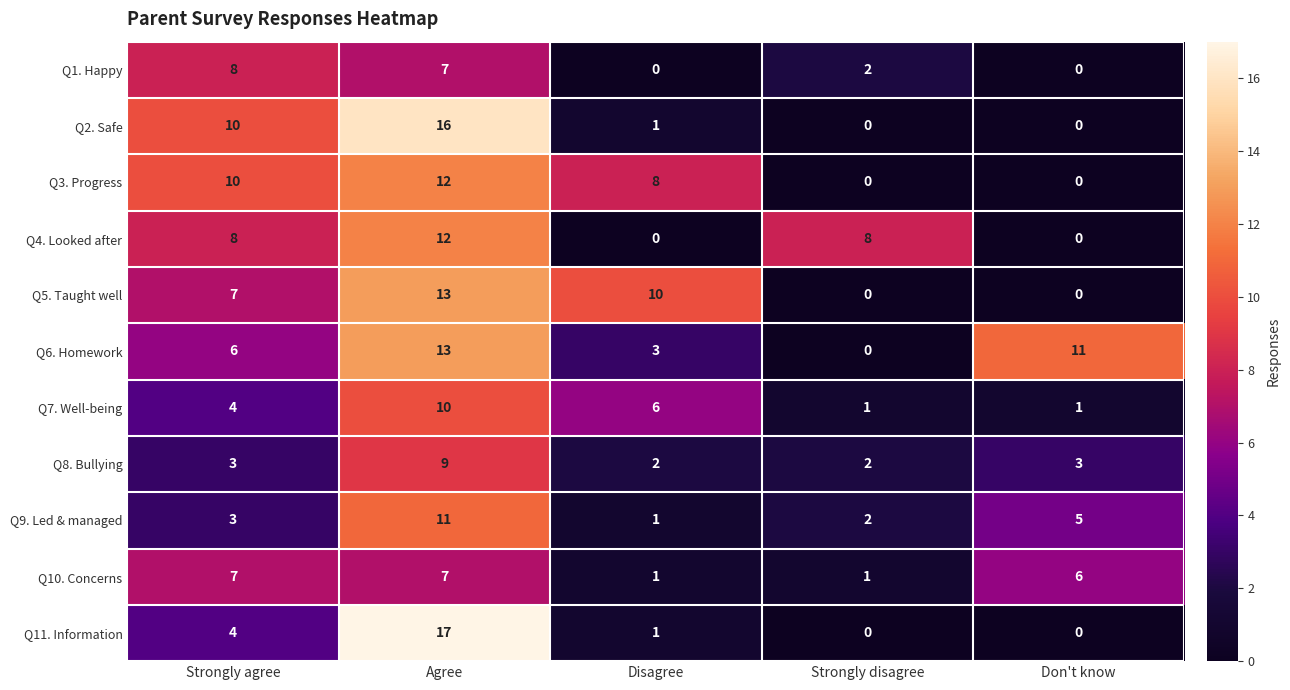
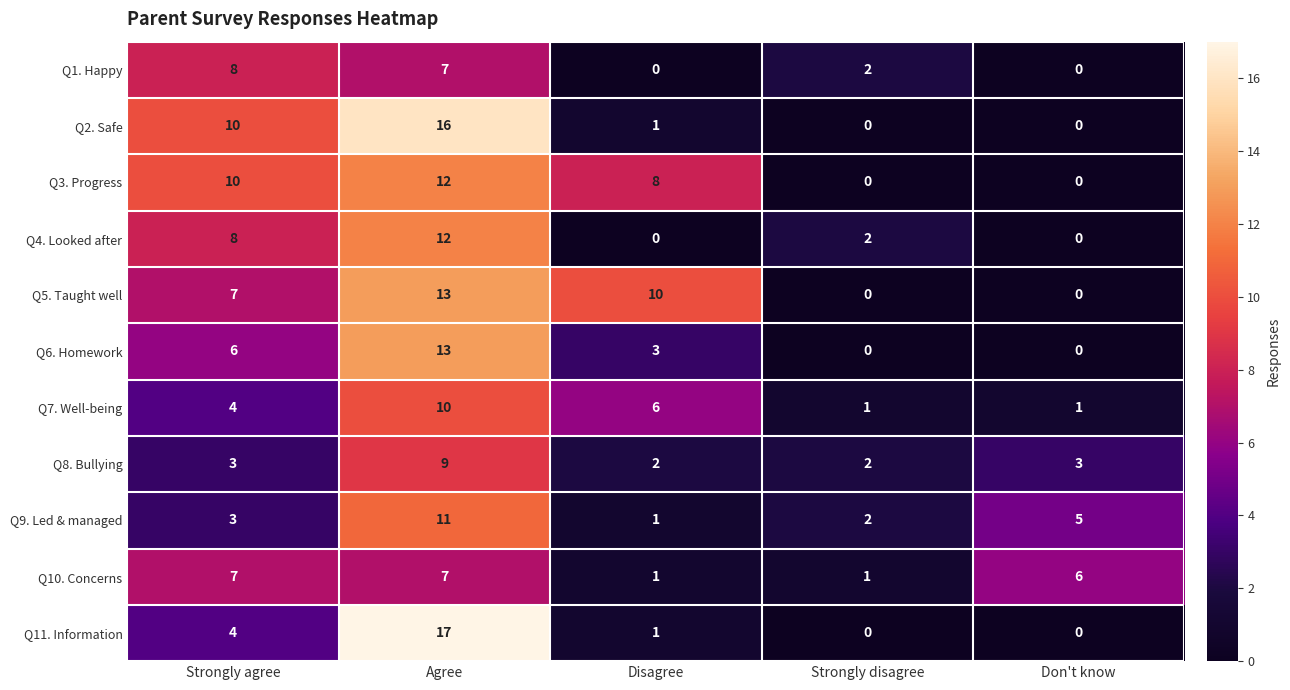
Q4. Looked after, Strongly disagree: 8 -> 2
Q6. Homework, Don't know: 11 -> 0
